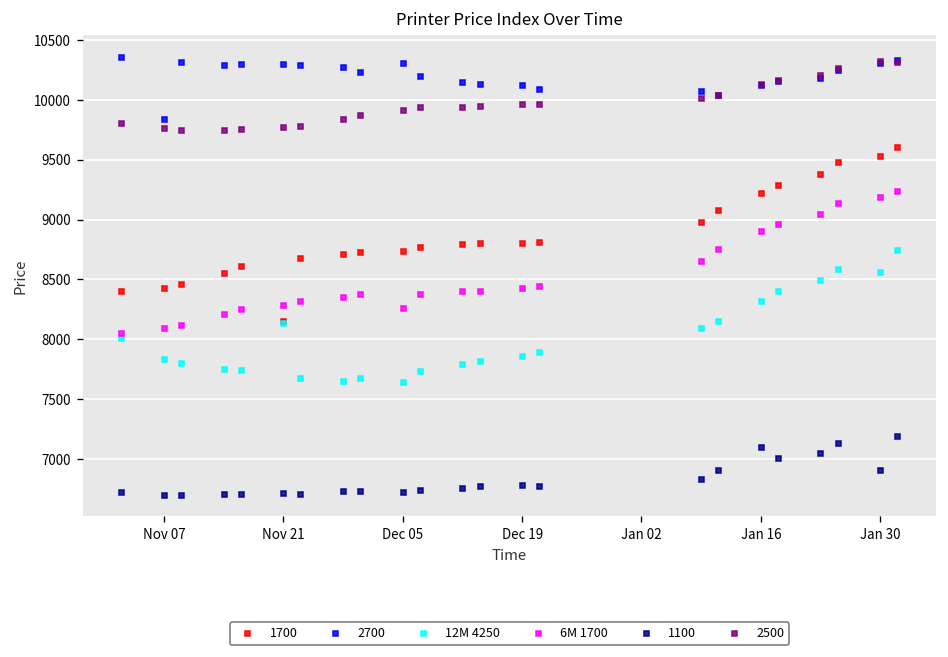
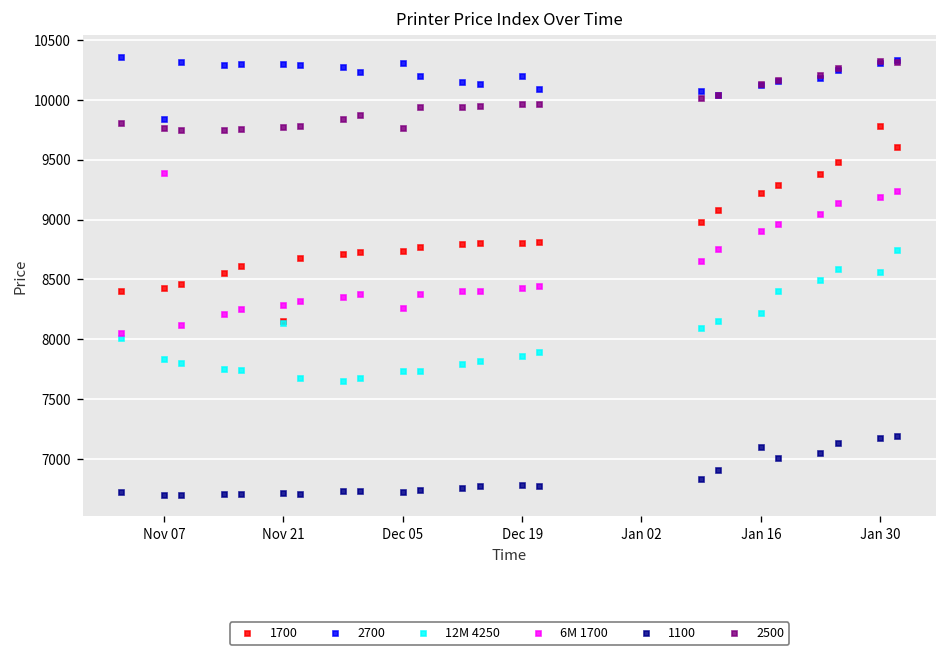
6M 1700, Nov 07: 8100 -> 9400
12M 4250, Dec 05: 7600 -> 7700
2500, Dec 05: 9900 -> 9800
2700, Dec 19: 10100 -> 10200
12M 4250, Jan 16: 8300 -> 8200
1700, Jan 30: 9500 -> 9800
1100, Jan 30: 6900 -> 7200
